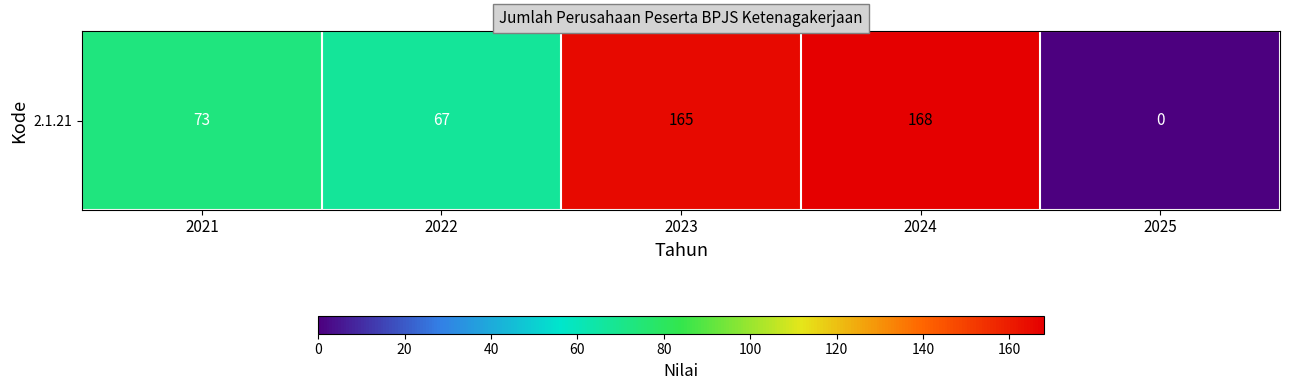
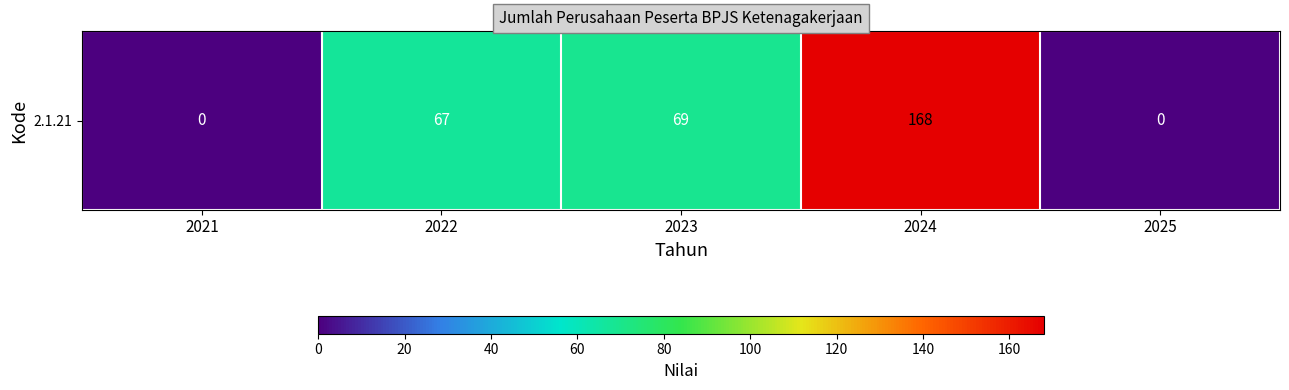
2.1.21, 2021: 73 -> 0
2.1.21, 2023: 165 -> 69
